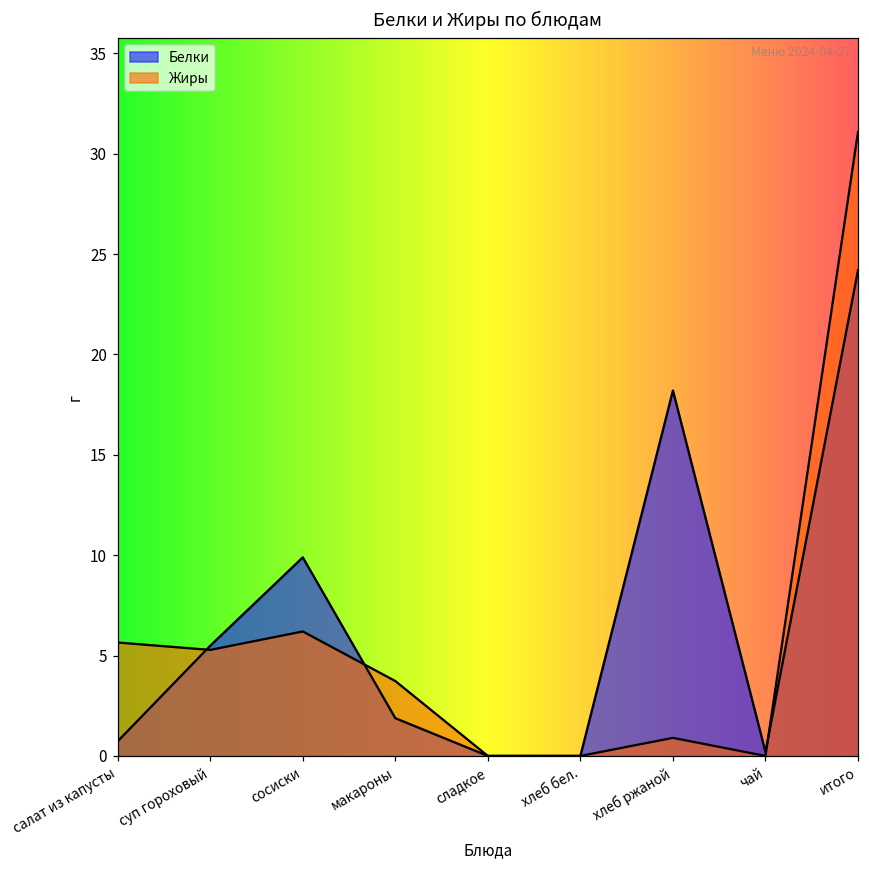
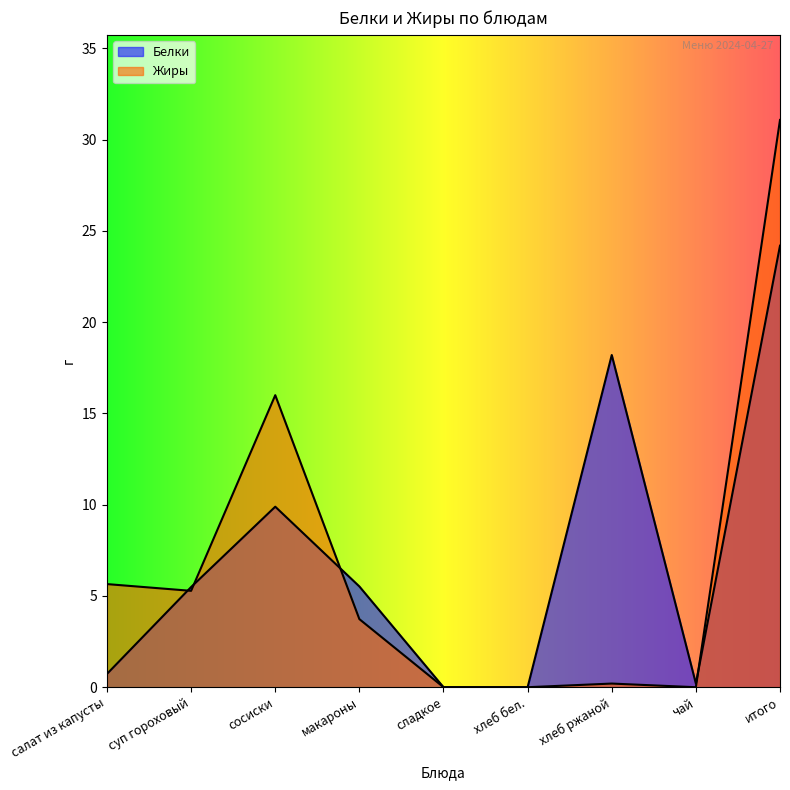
Жиры, сосиски: 6.2 -> 16.0
Белки, макароны: 1.9 -> 5.5
Жиры, хлеб ржаной: 0.9 -> 0.2
